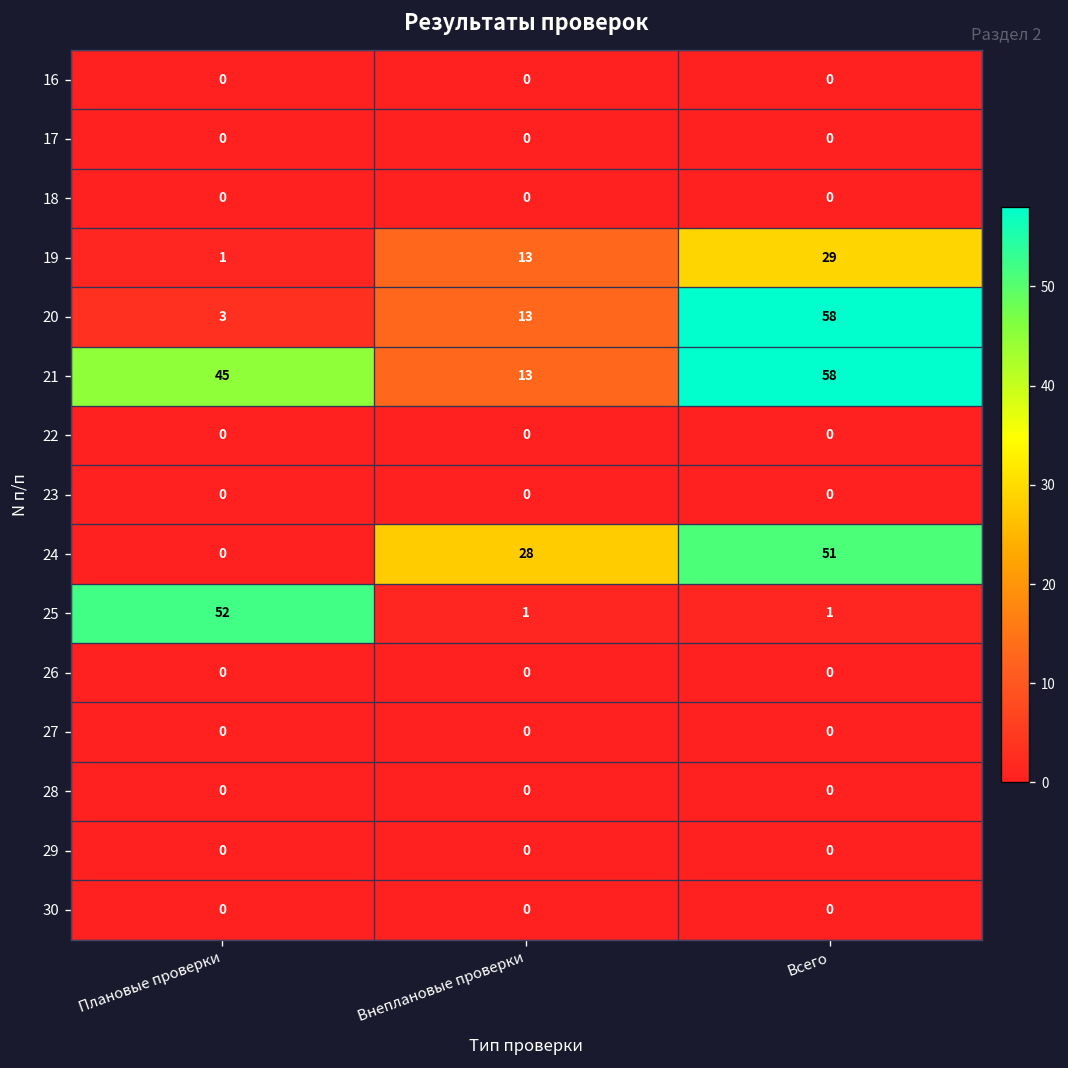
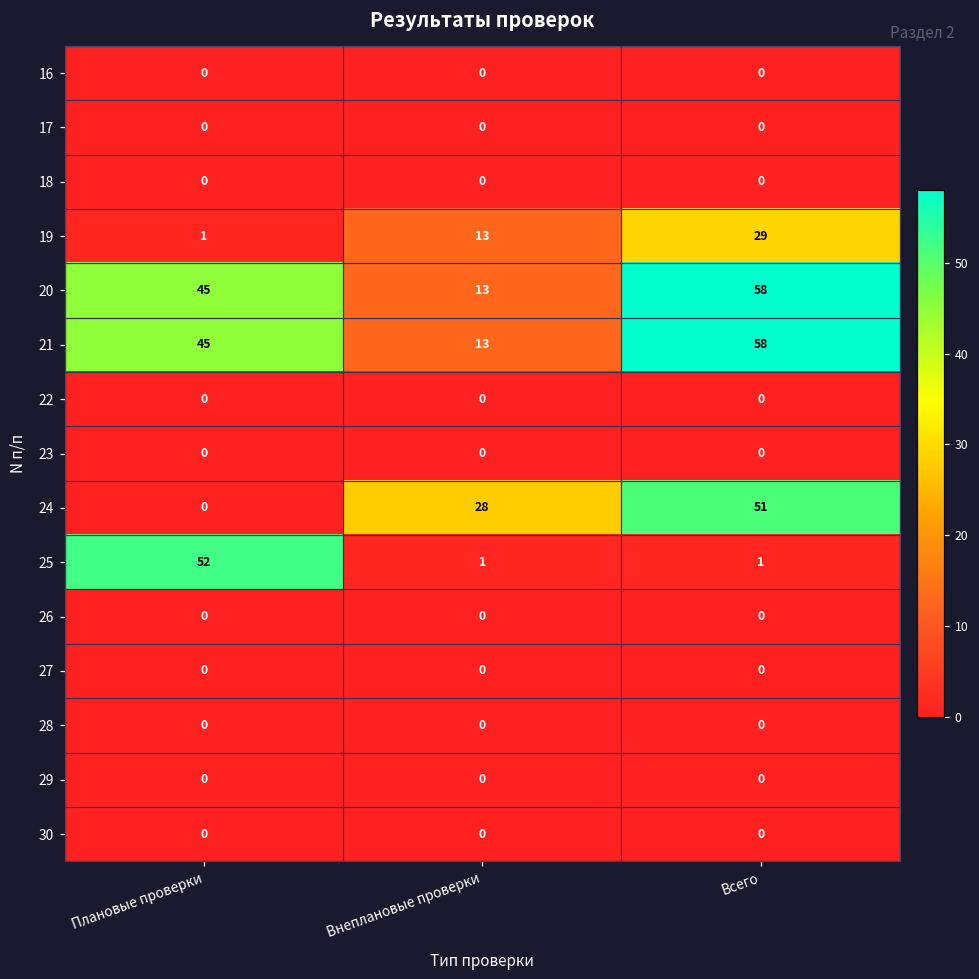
20, Плановые проверки: 3 -> 45
